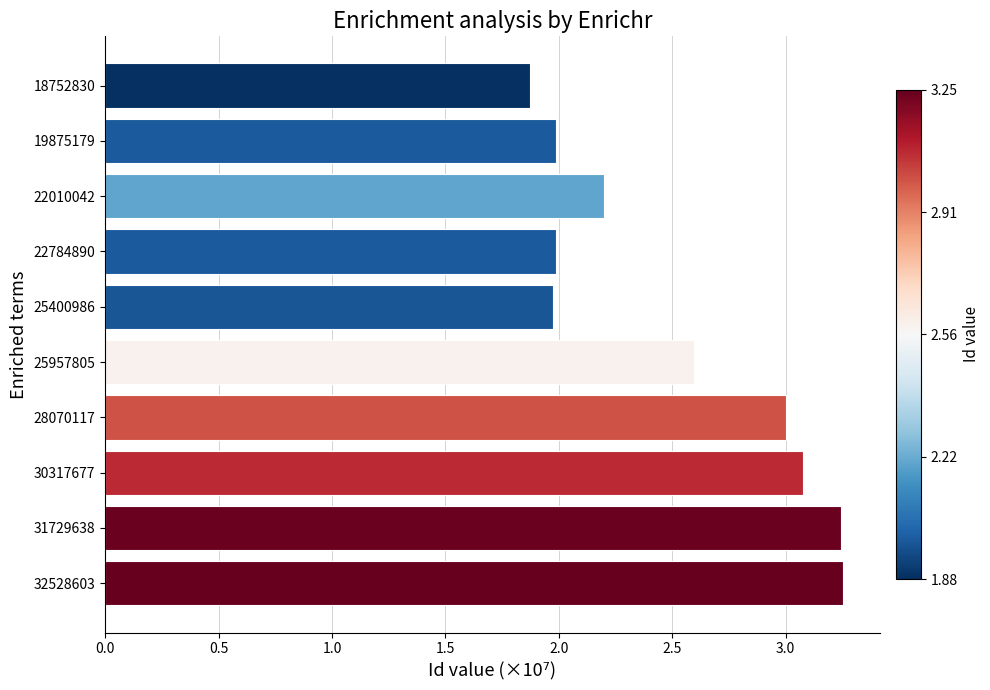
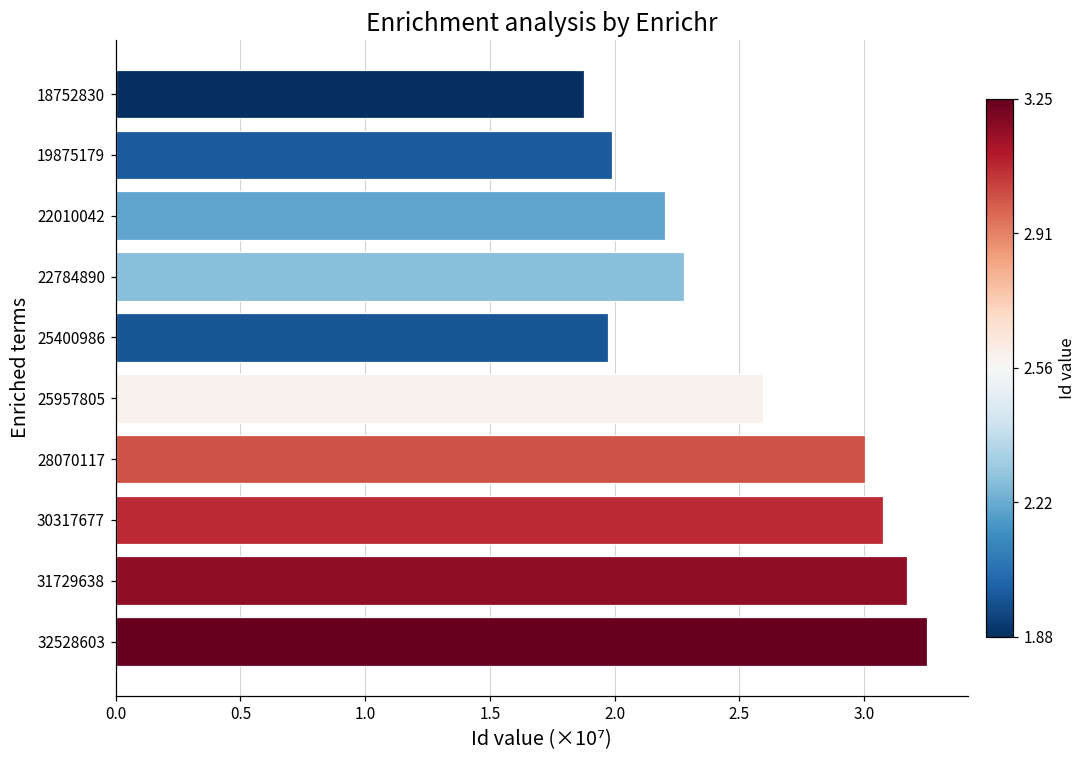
22784890: 1.99 -> 2.28
31729638: 3.25 -> 3.17
